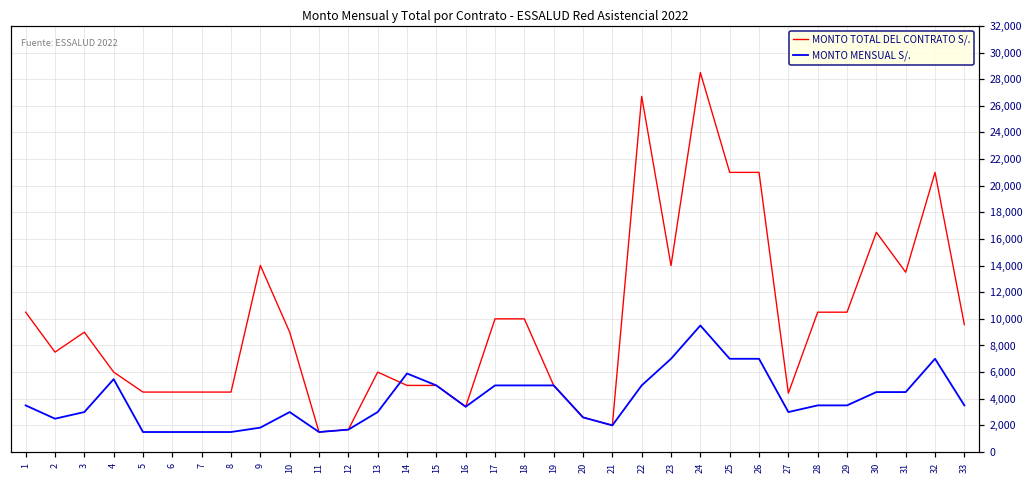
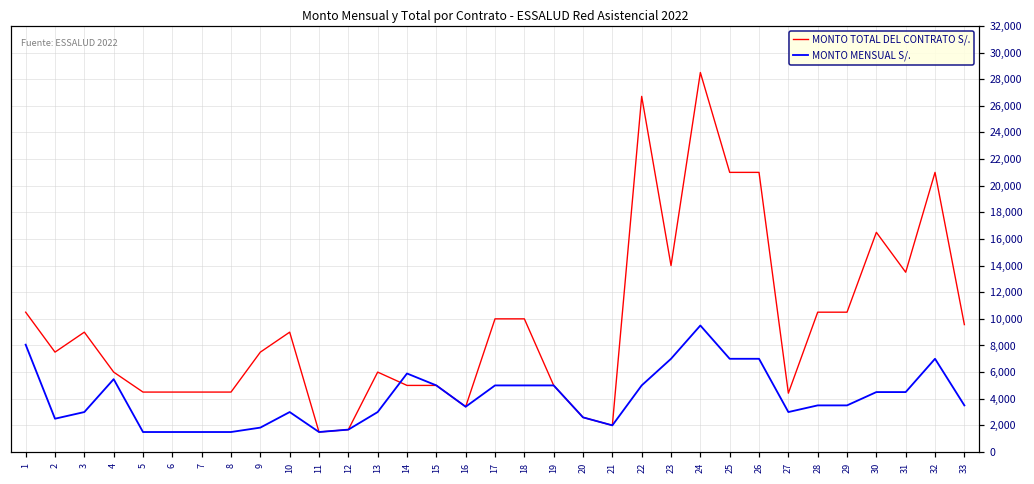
MONTO MENSUAL S/., 1: 3,500 -> 8,100
MONTO TOTAL DEL CONTRATO S/., 9: 14,000 -> 7,500
